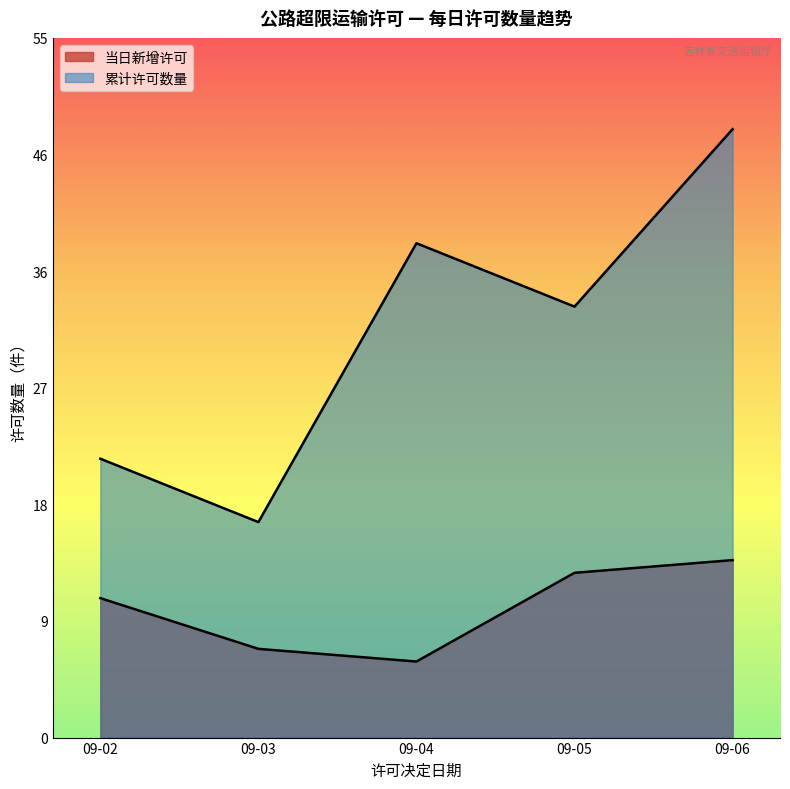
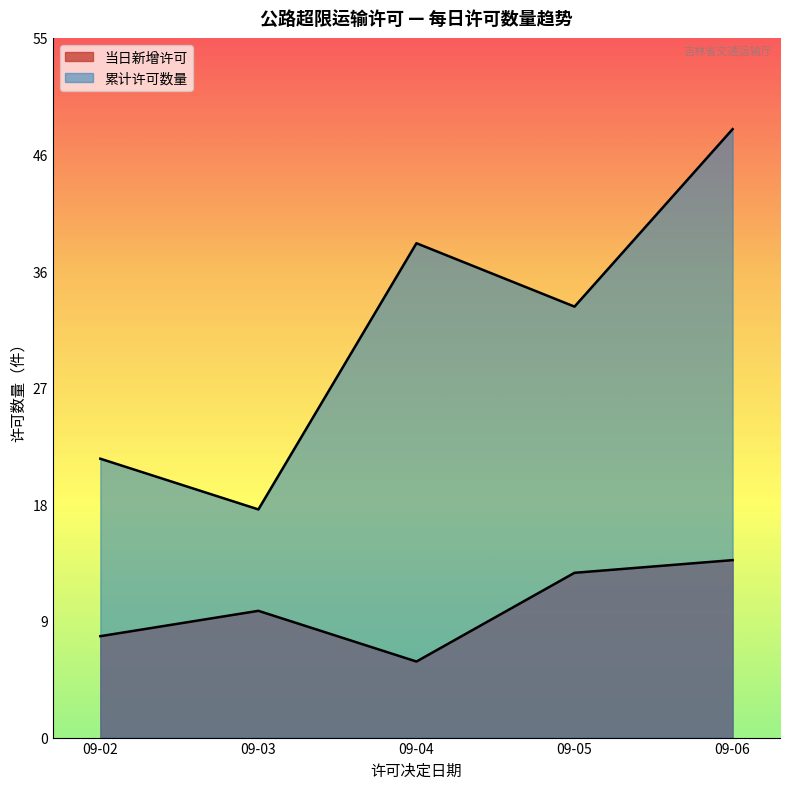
当日新增许可, 09-02: 11 -> 8
当日新增许可, 09-03: 7 -> 10
累计许可数量, 09-03: 17 -> 18
